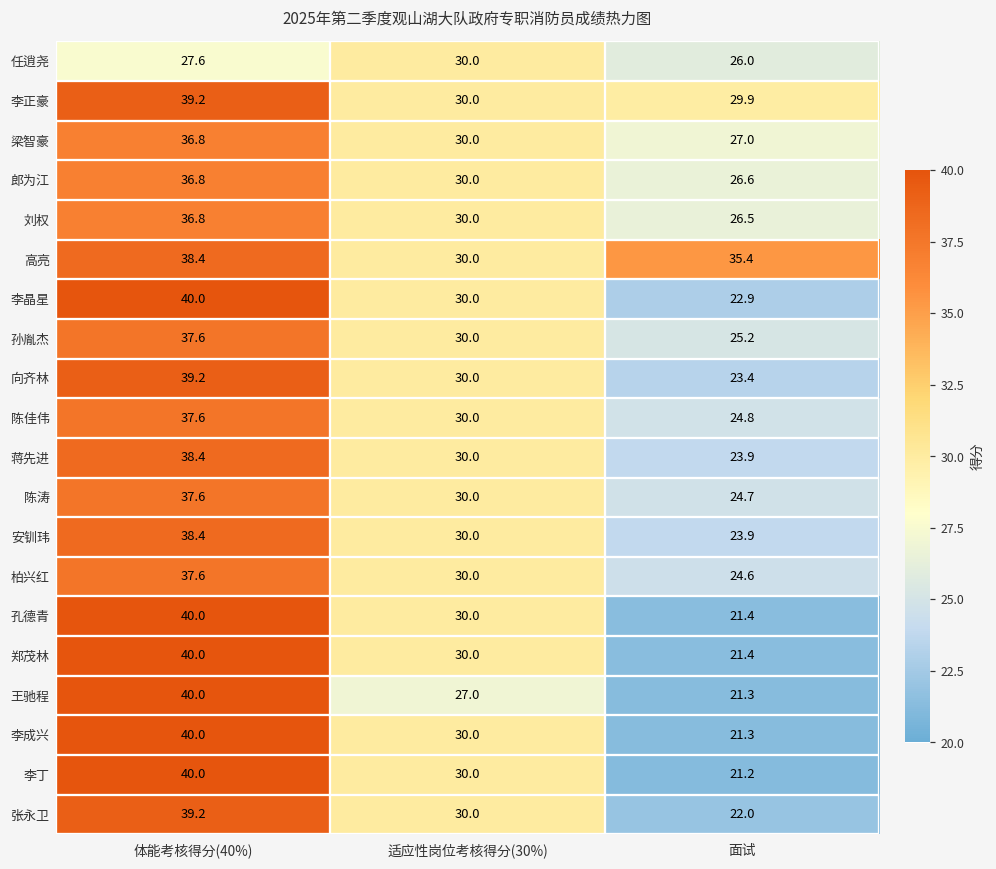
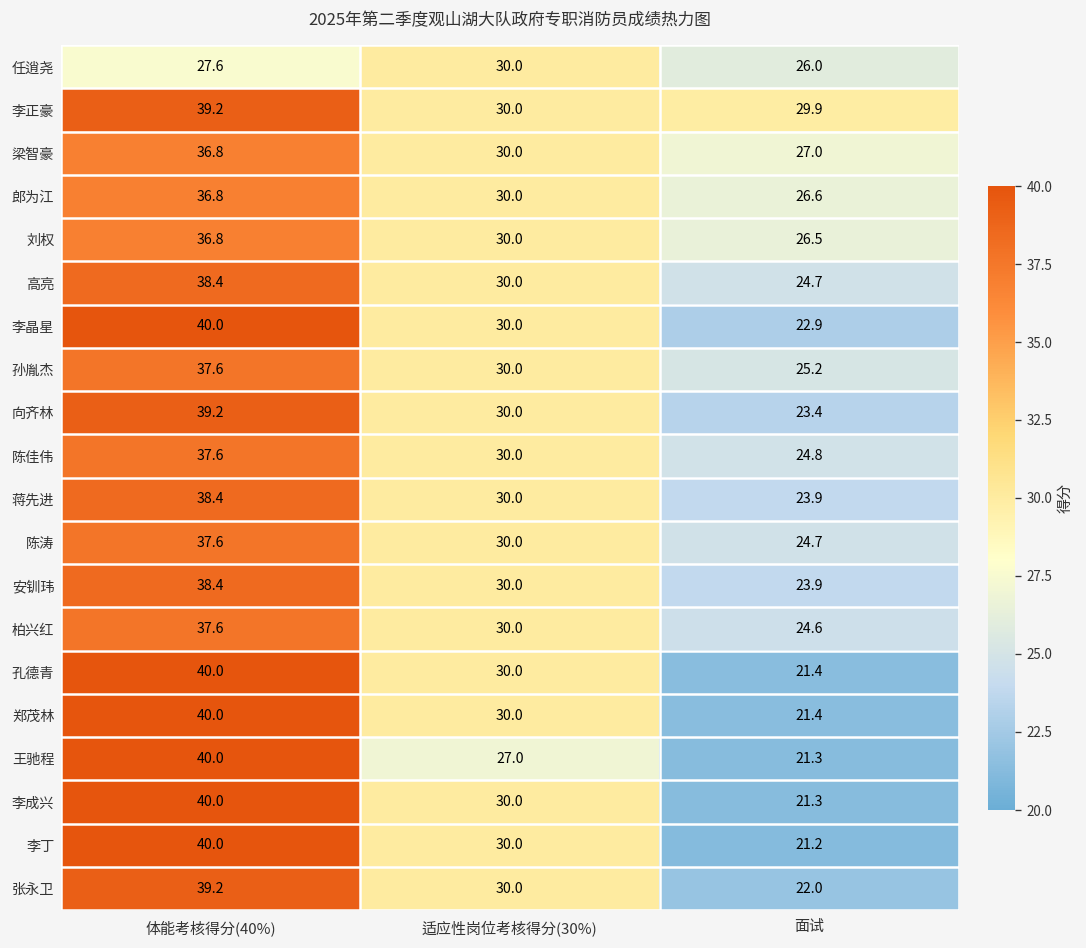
高亮, 面试: 35.4 -> 24.7
